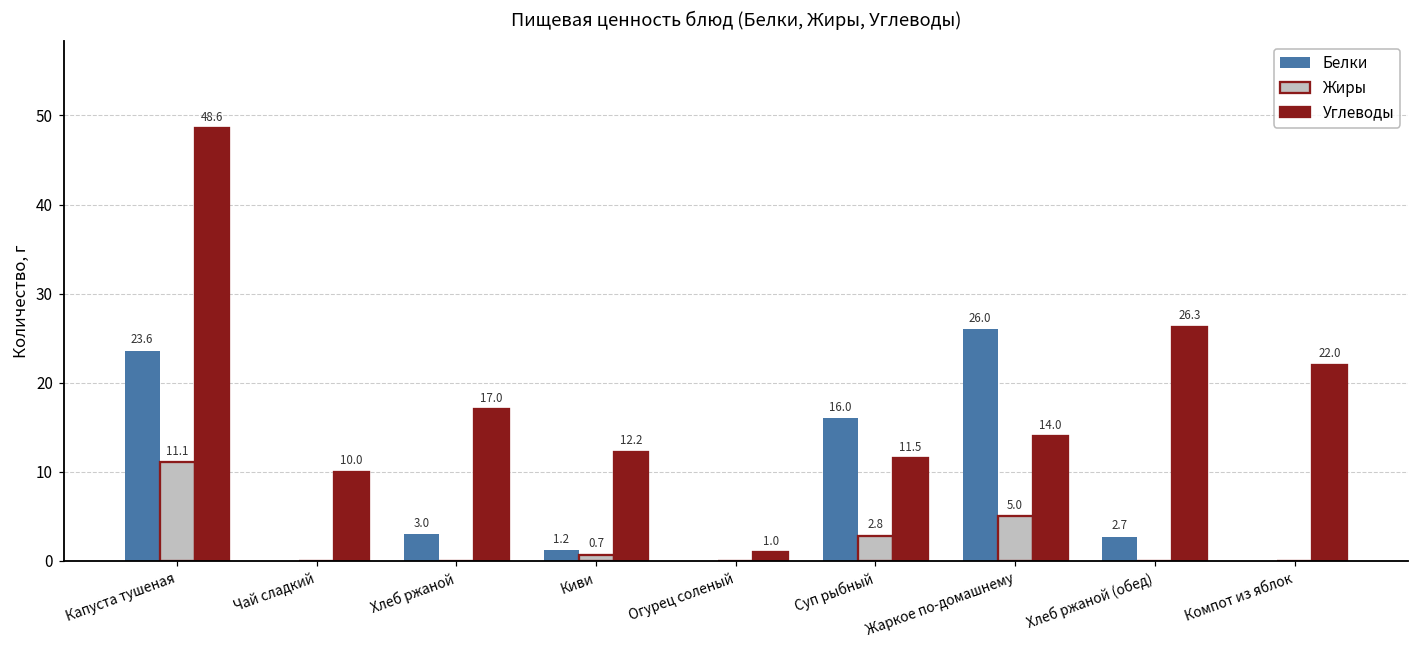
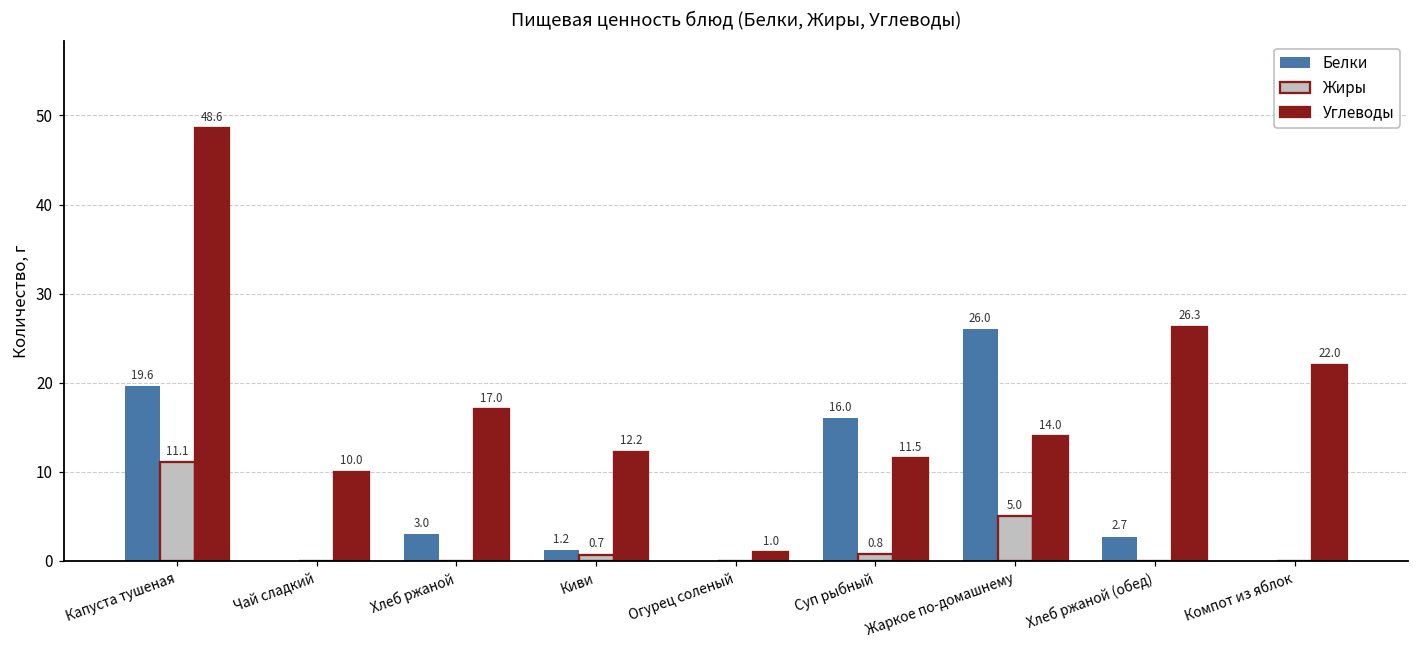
Белки, Капуста тушеная: 23.6 -> 19.6
Жиры, Суп рыбный: 2.8 -> 0.8
